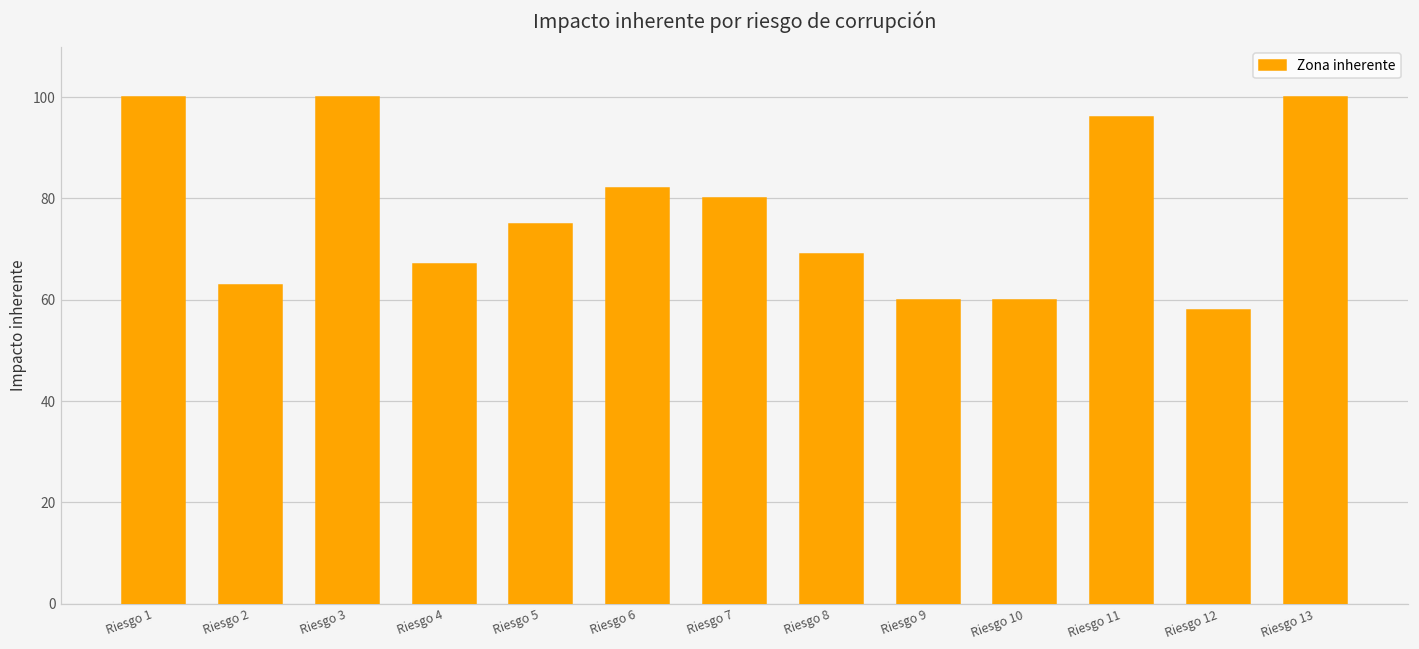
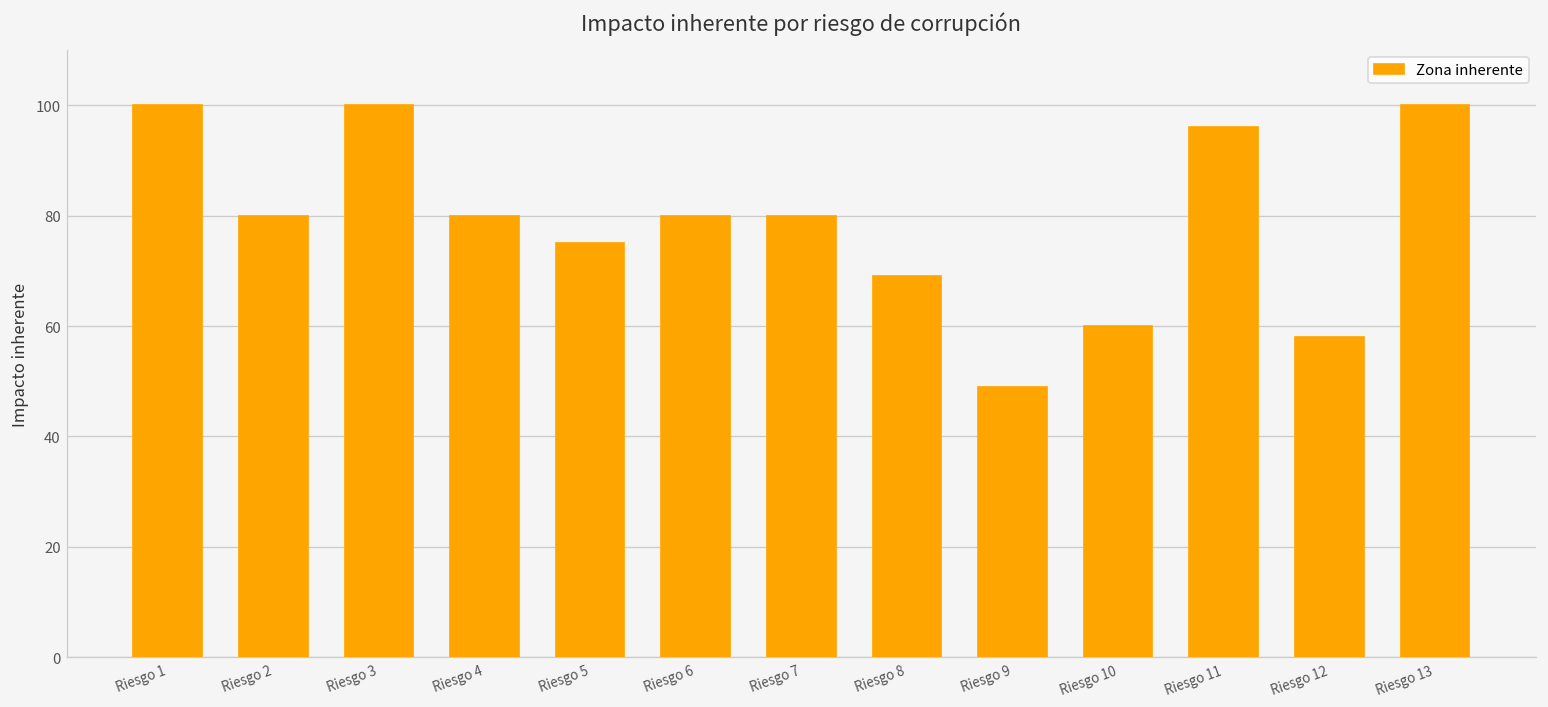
Riesgo 2: 63 -> 80
Riesgo 4: 67 -> 80
Riesgo 6: 82 -> 80
Riesgo 9: 60 -> 49
